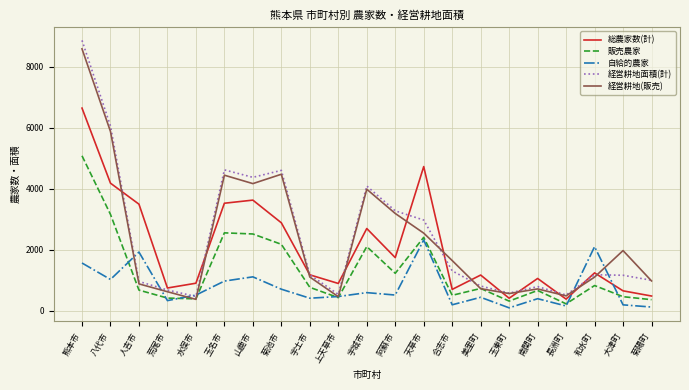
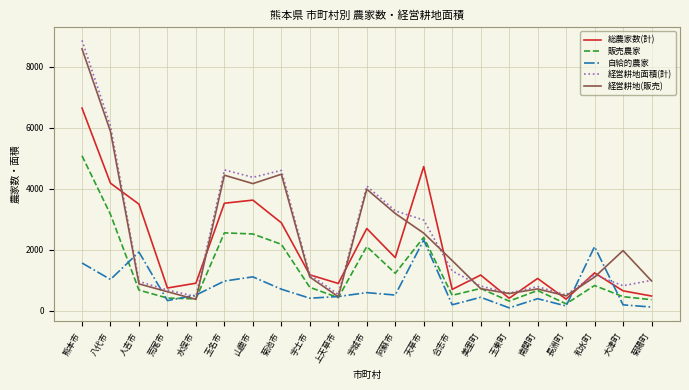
経営耕地面積(計), 大津町: 1200 -> 800
